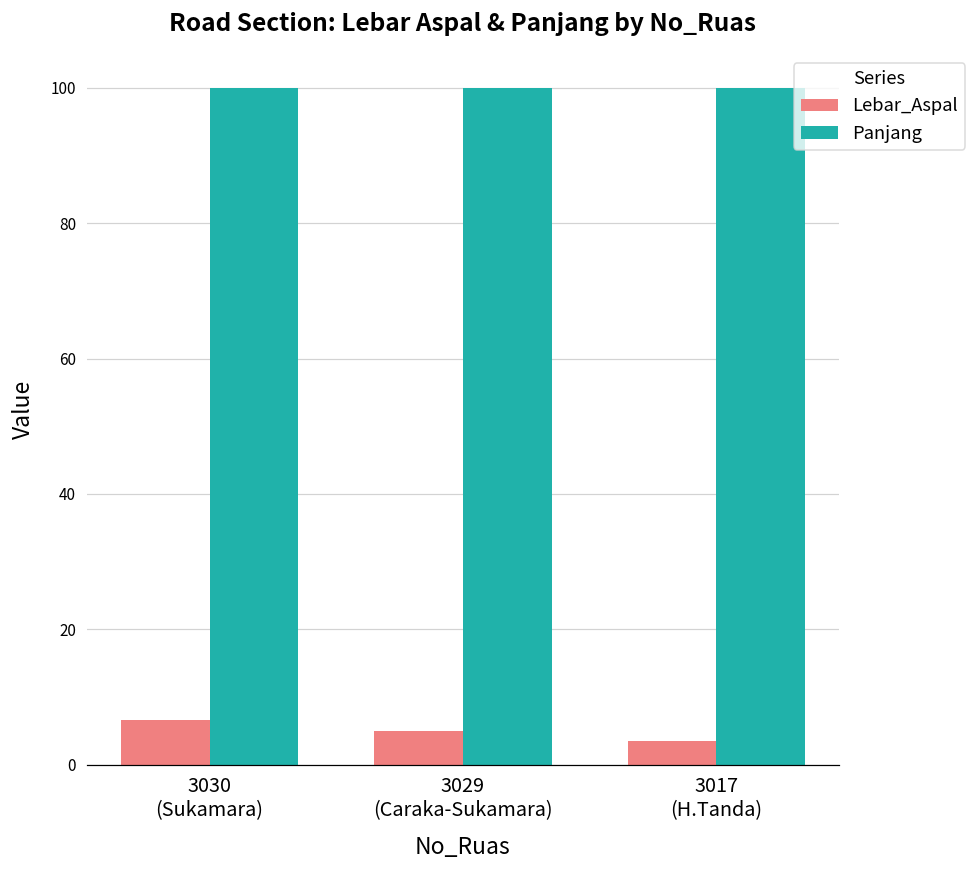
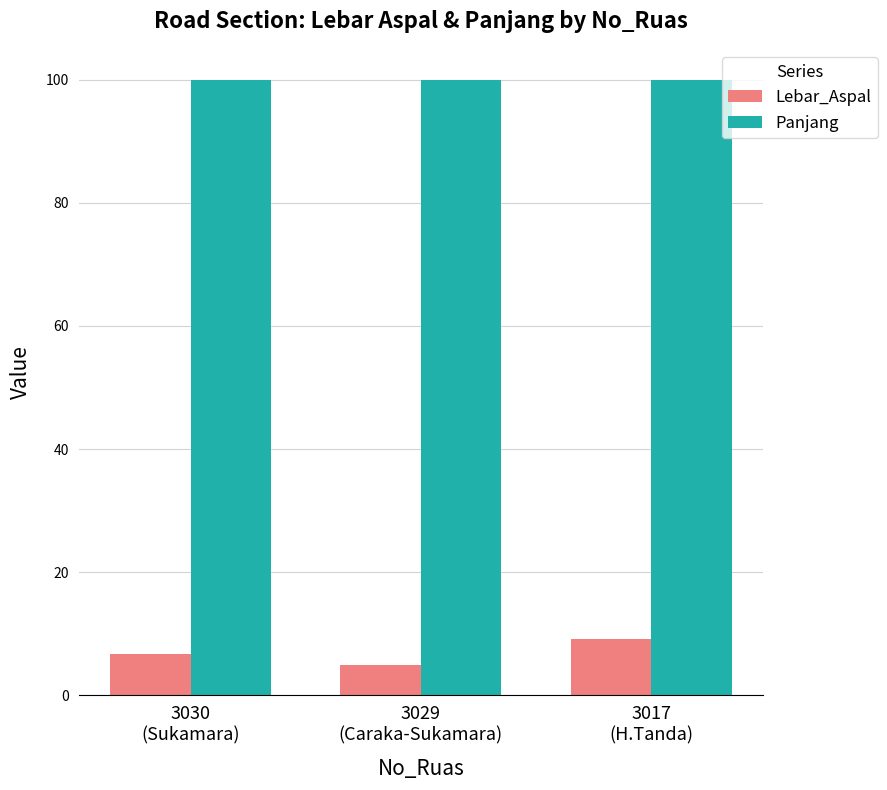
Lebar_Aspal, 3017 (H.Tanda): 4 -> 9
